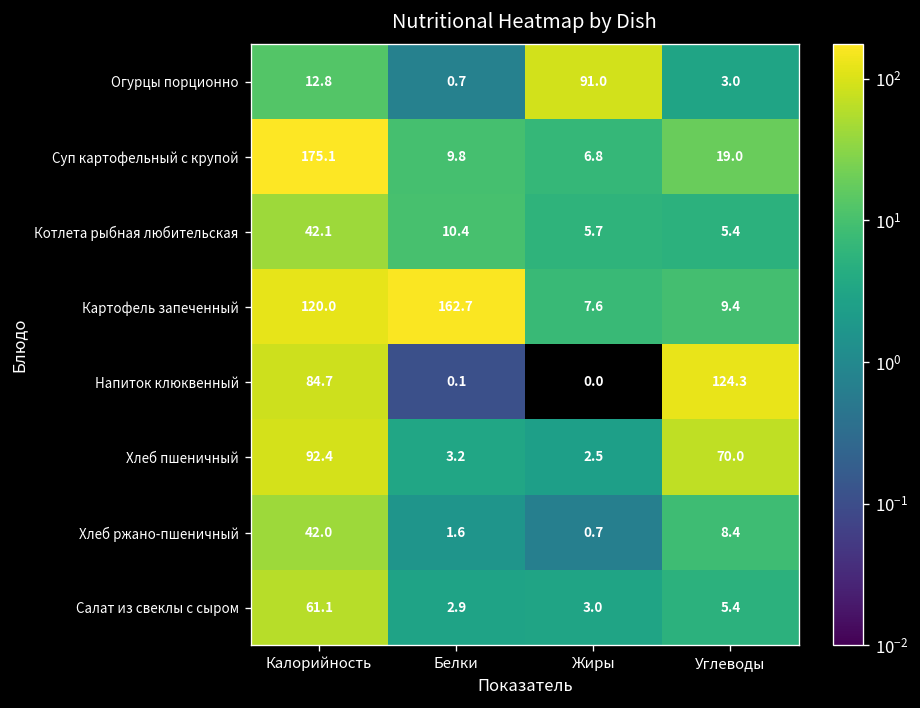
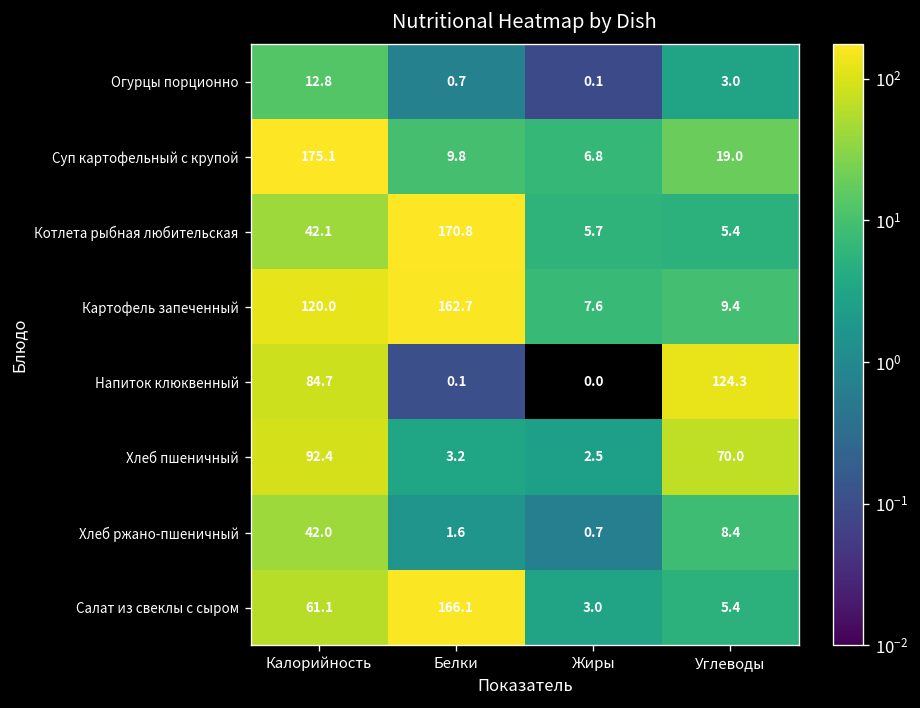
Огурцы порционно, Жиры: 91.0 -> 0.1
Котлета рыбная любительская, Белки: 10.4 -> 170.8
Салат из свеклы с сыром, Белки: 2.9 -> 166.1
